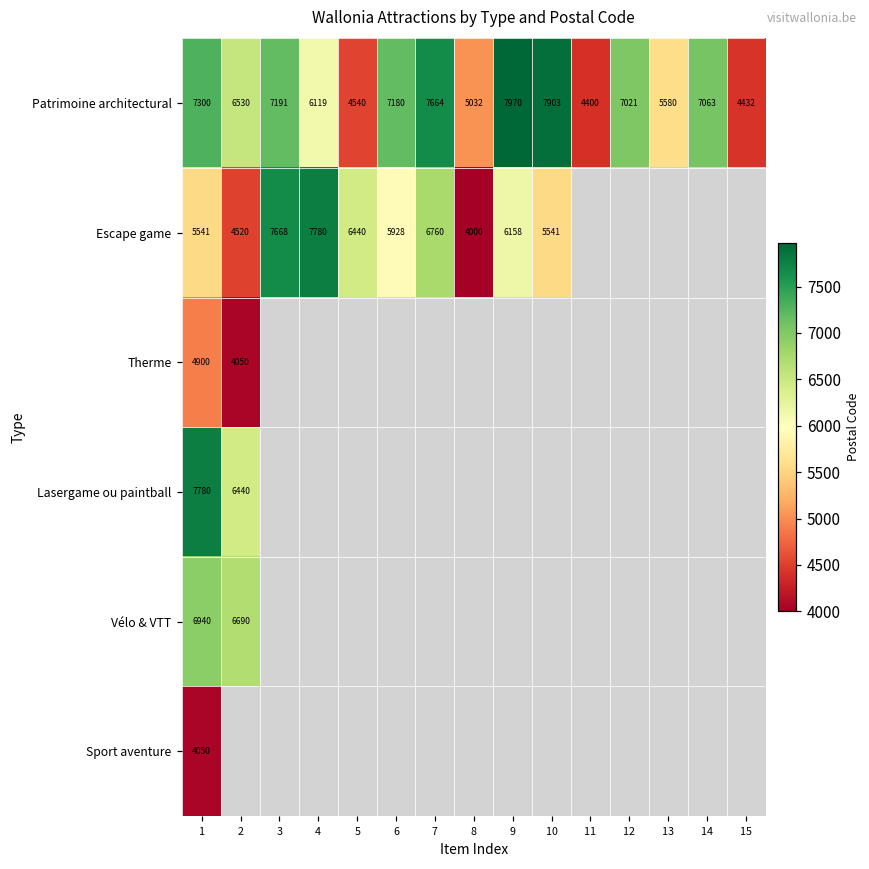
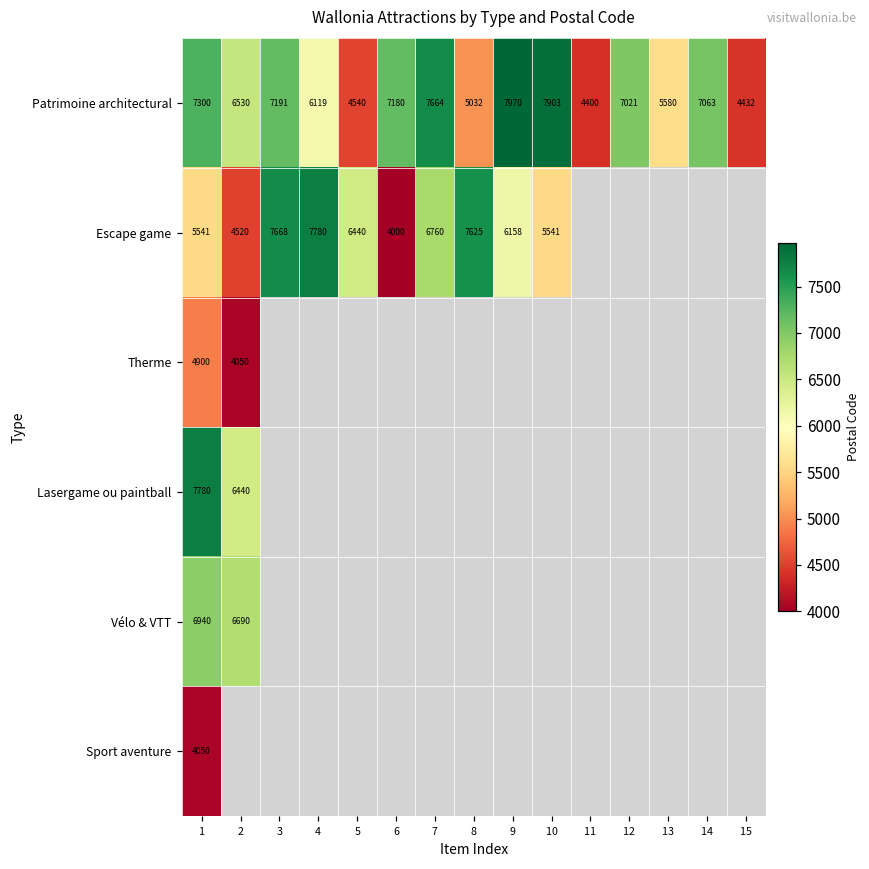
Escape game, 6: 5928 -> 4000
Escape game, 8: 4000 -> 7625
